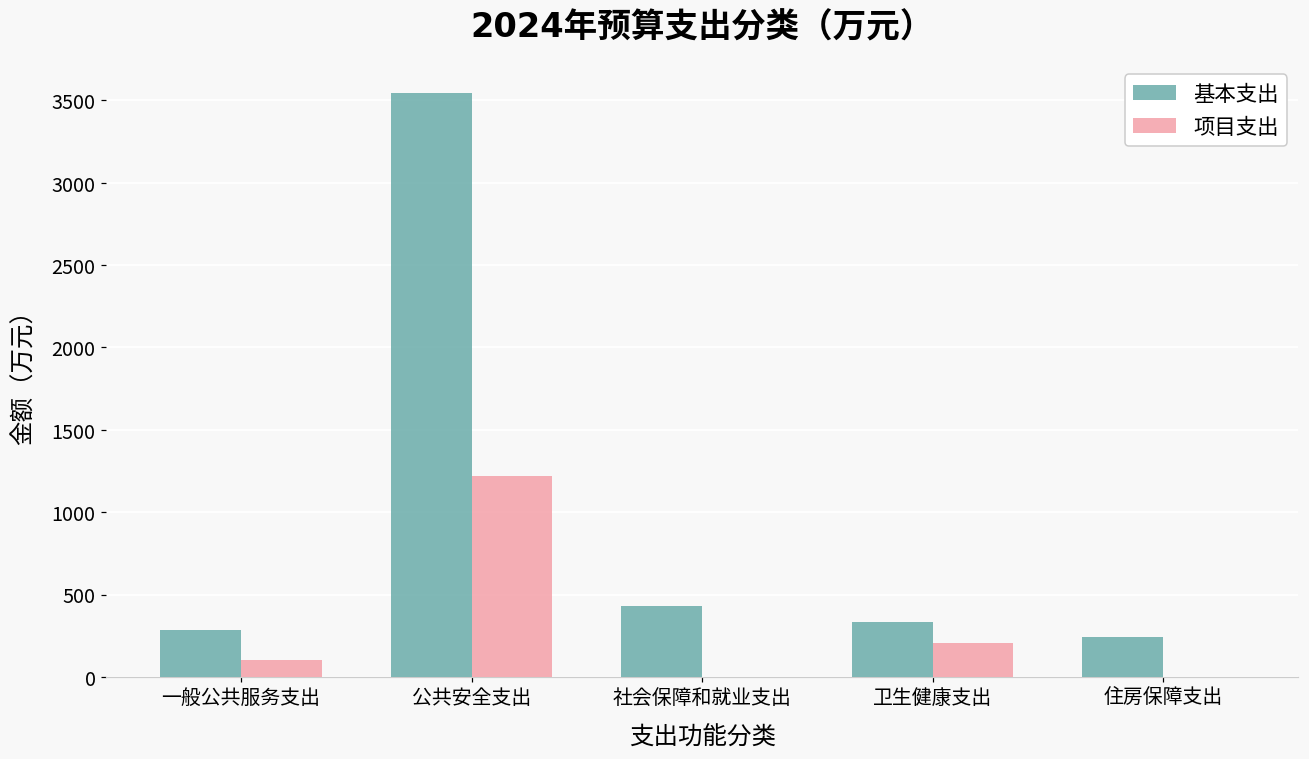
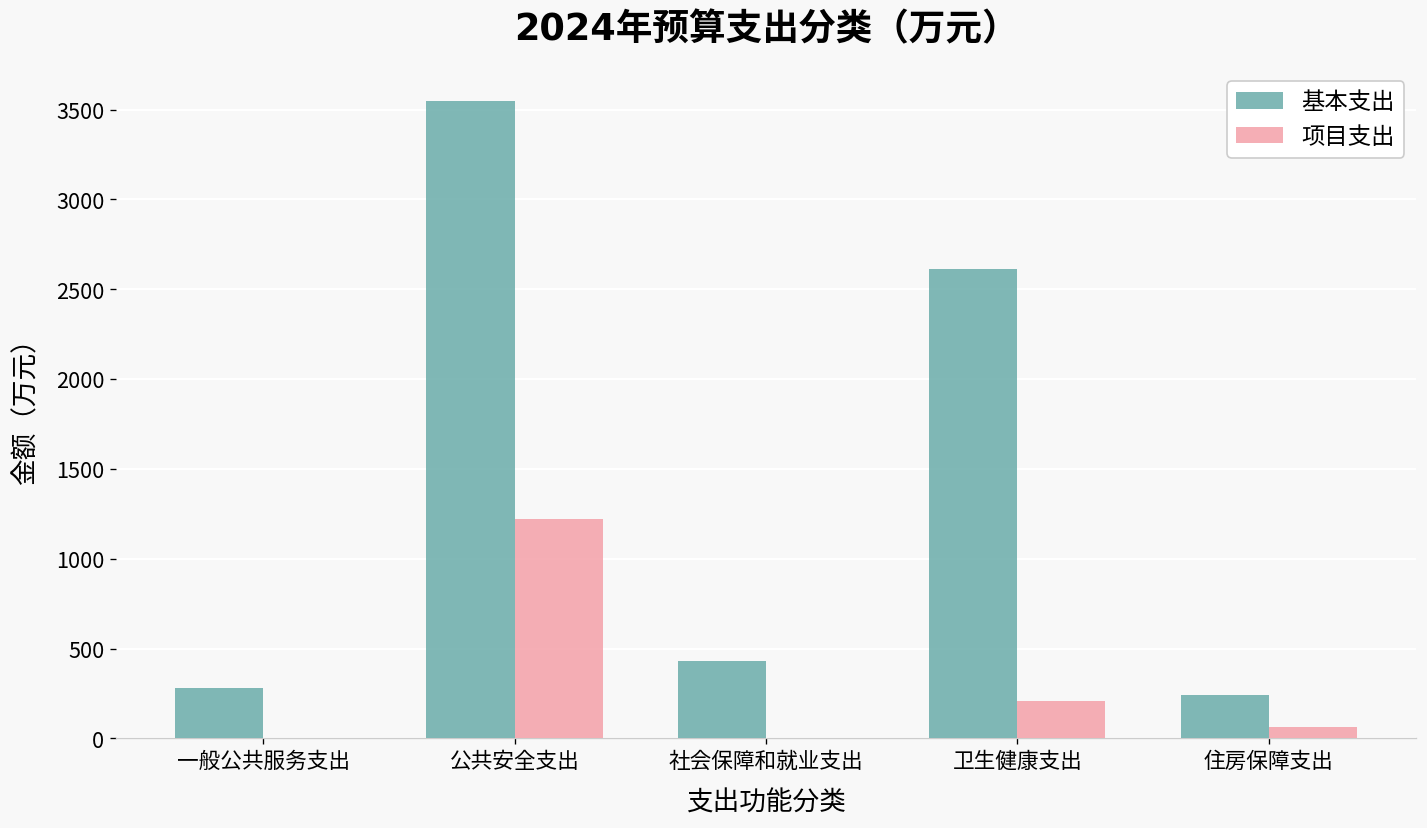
项目支出, 一般公共服务支出: 110 -> 10
基本支出, 卫生健康支出: 330 -> 2610
项目支出, 住房保障支出: 0 -> 60
